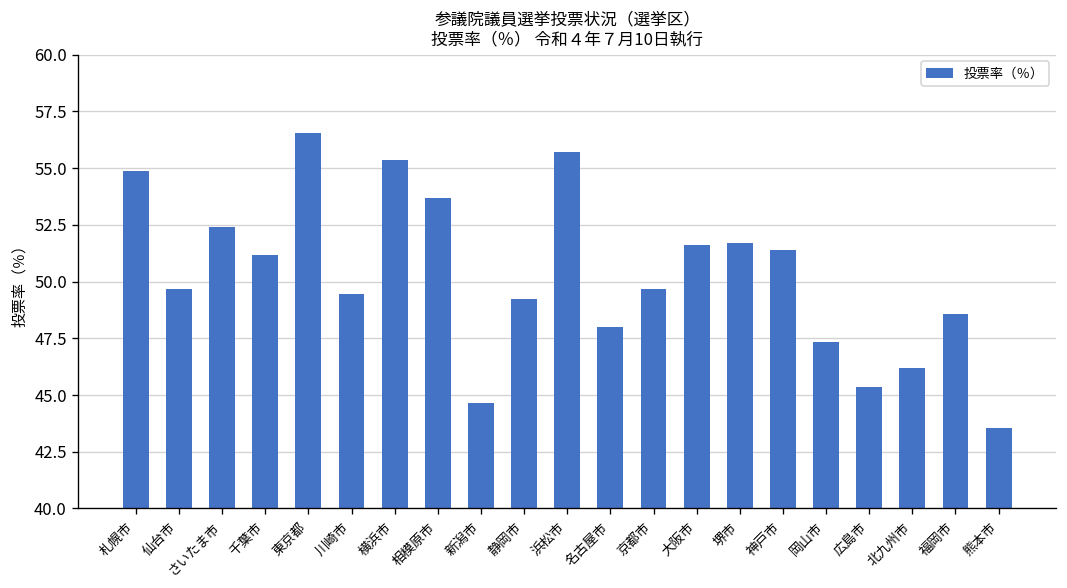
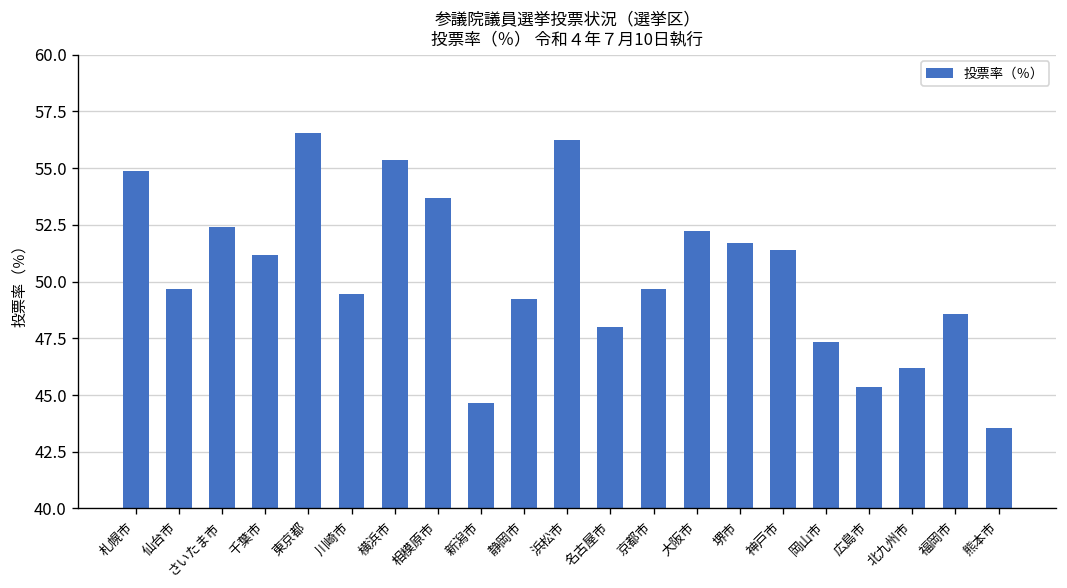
浜松市: 55.7 -> 56.3
大阪市: 51.6 -> 52.2
